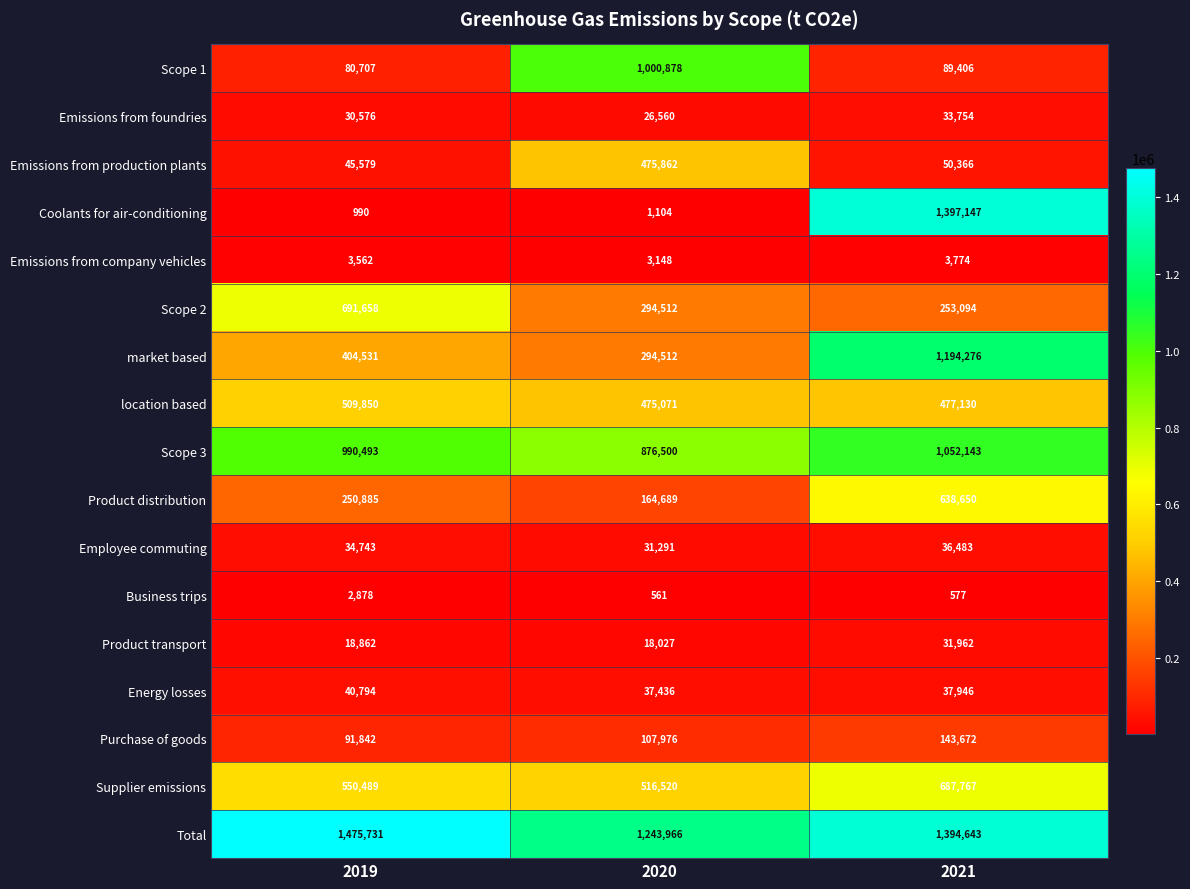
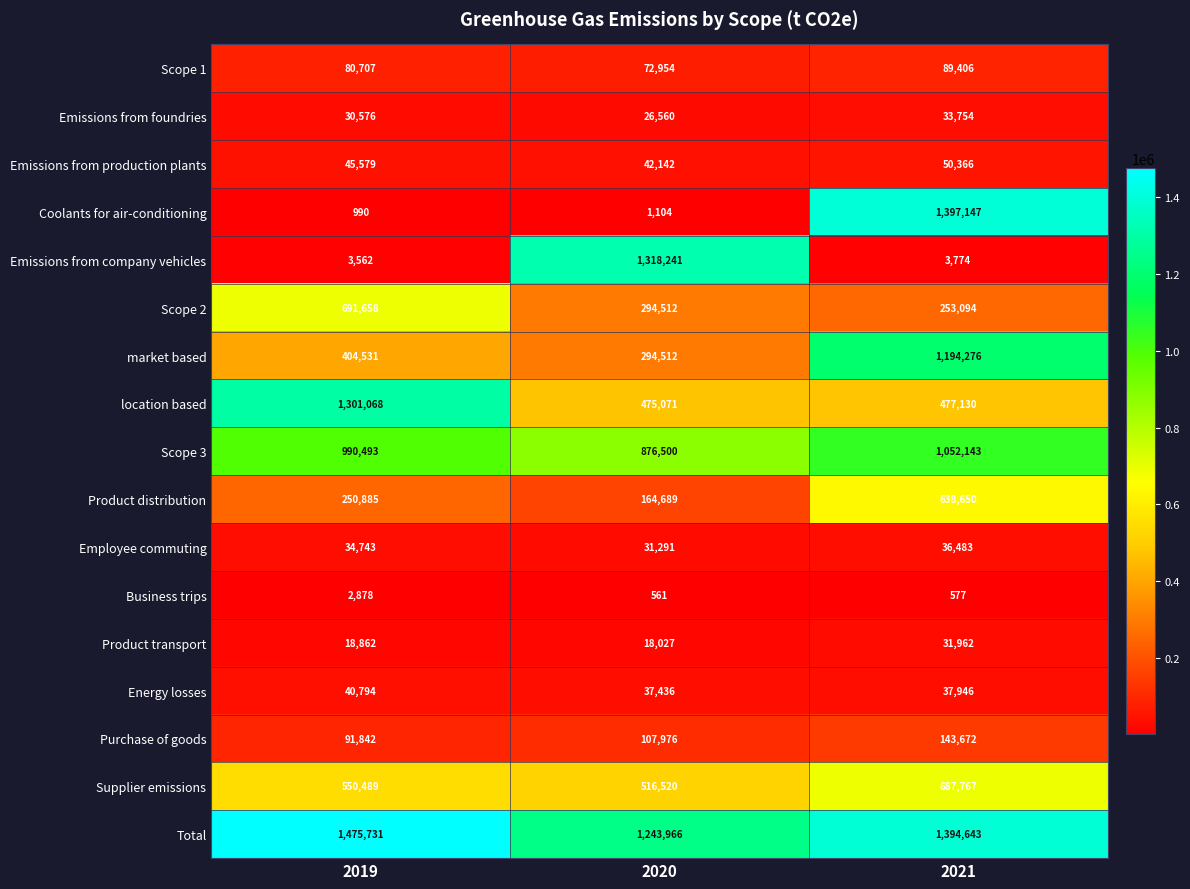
Scope 1, 2020: 1,000,878 -> 72,954
Emissions from production plants, 2020: 475,862 -> 42,142
Emissions from company vehicles, 2020: 3,148 -> 1,318,241
location based, 2019: 509,850 -> 1,301,068
